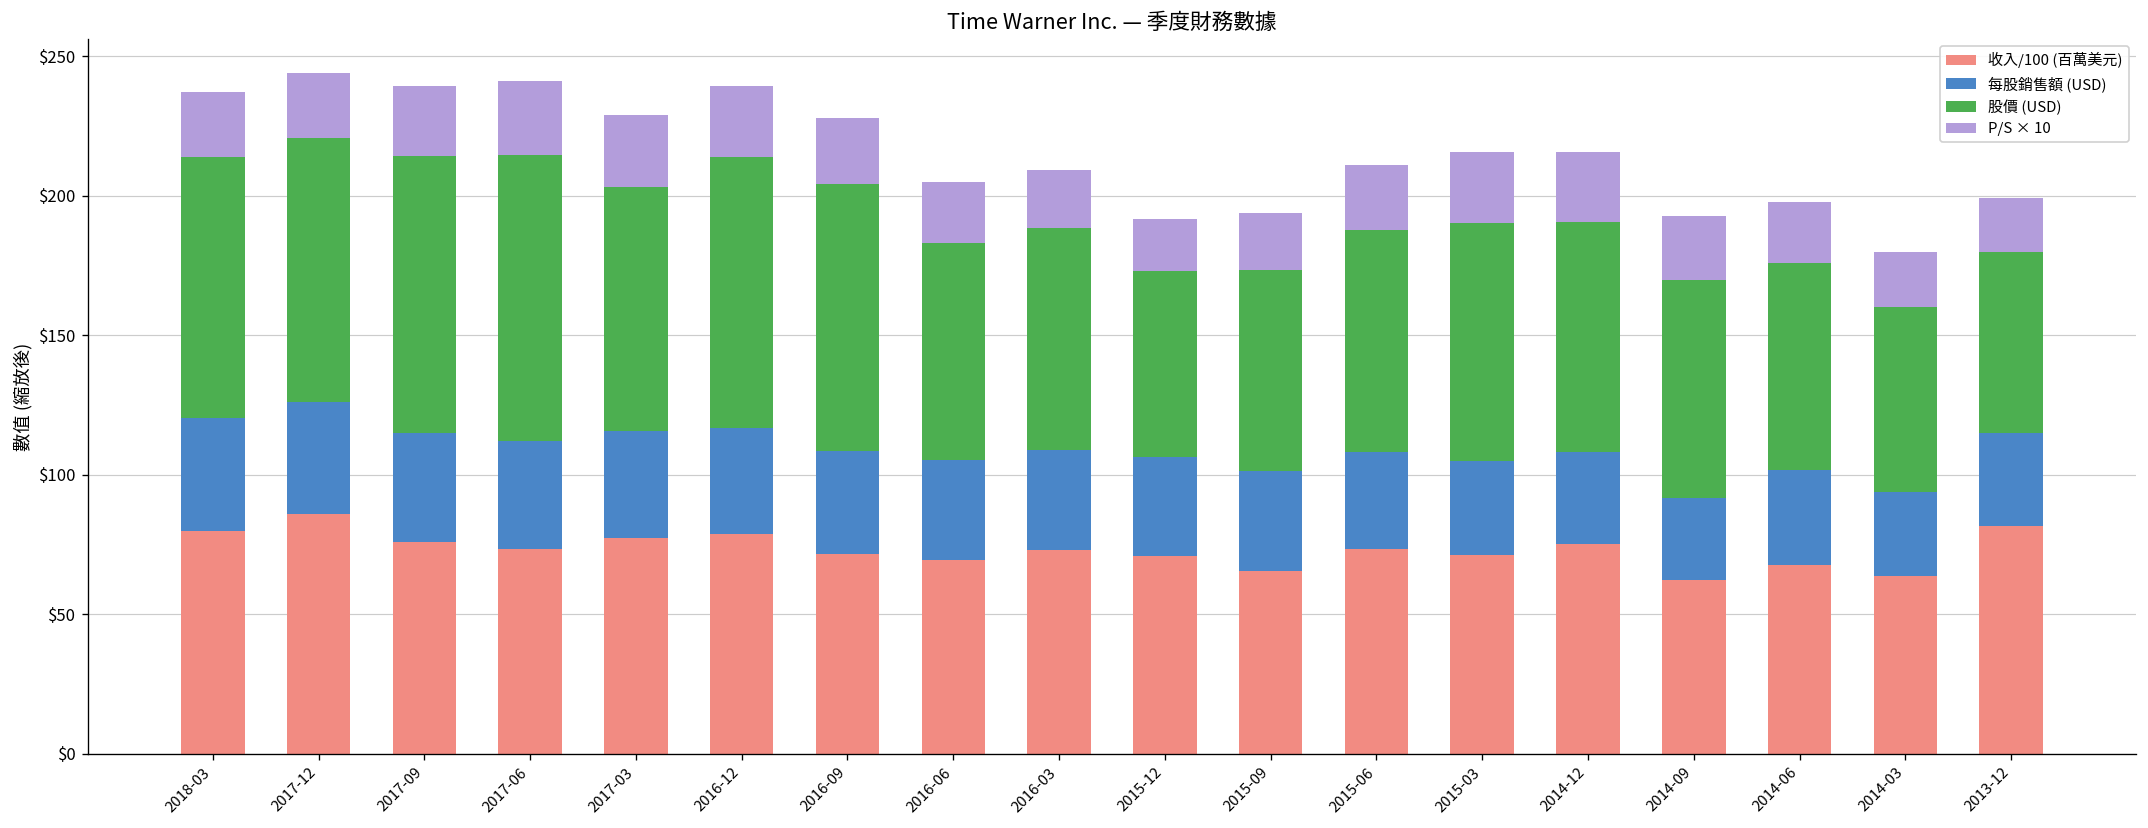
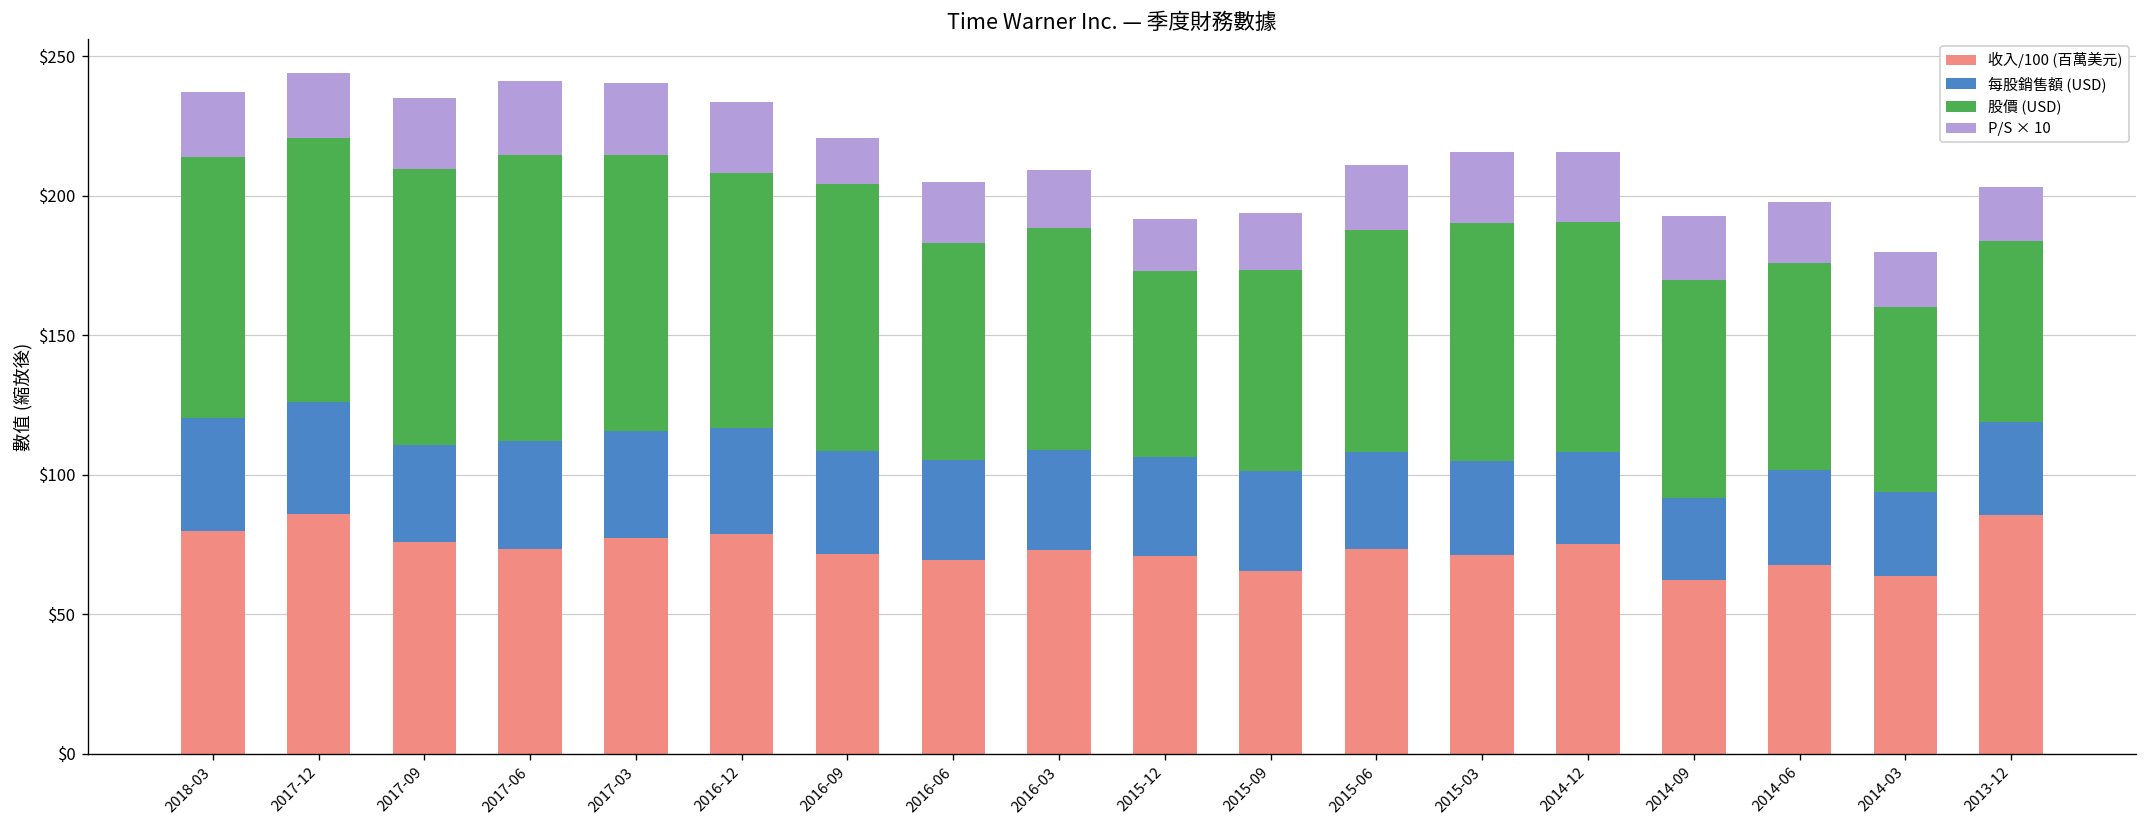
每股銷售額 (USD), 2017-09: $39 -> $35
股價 (USD), 2017-03: $88 -> $99
股價 (USD), 2016-12: $97 -> $91
P/S × 10, 2016-09: $24 -> $17
收入/100 (百萬美元), 2013-12: $82 -> $86
